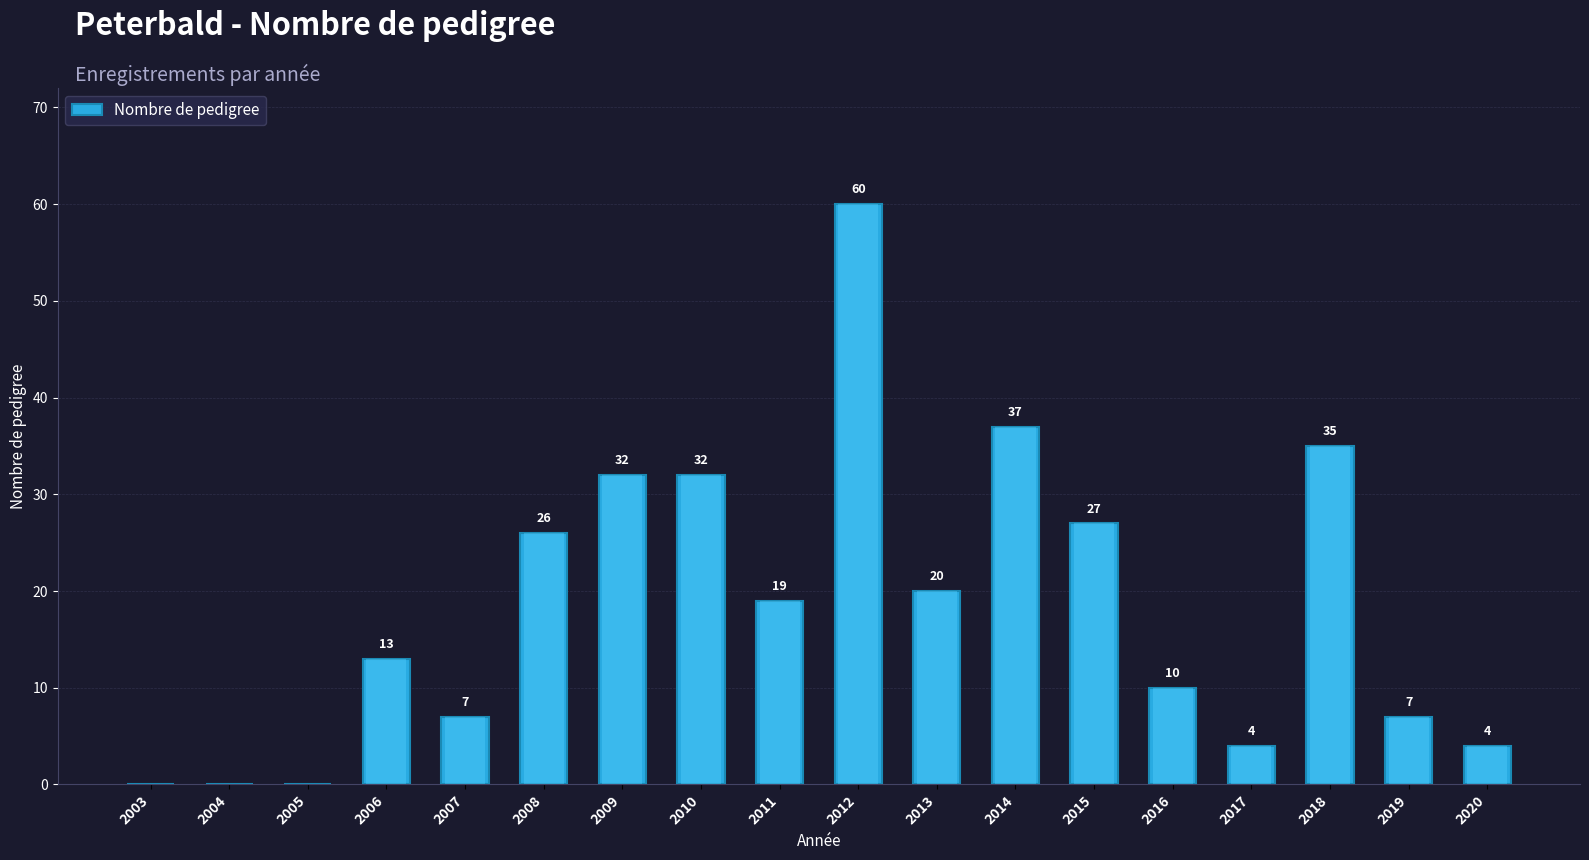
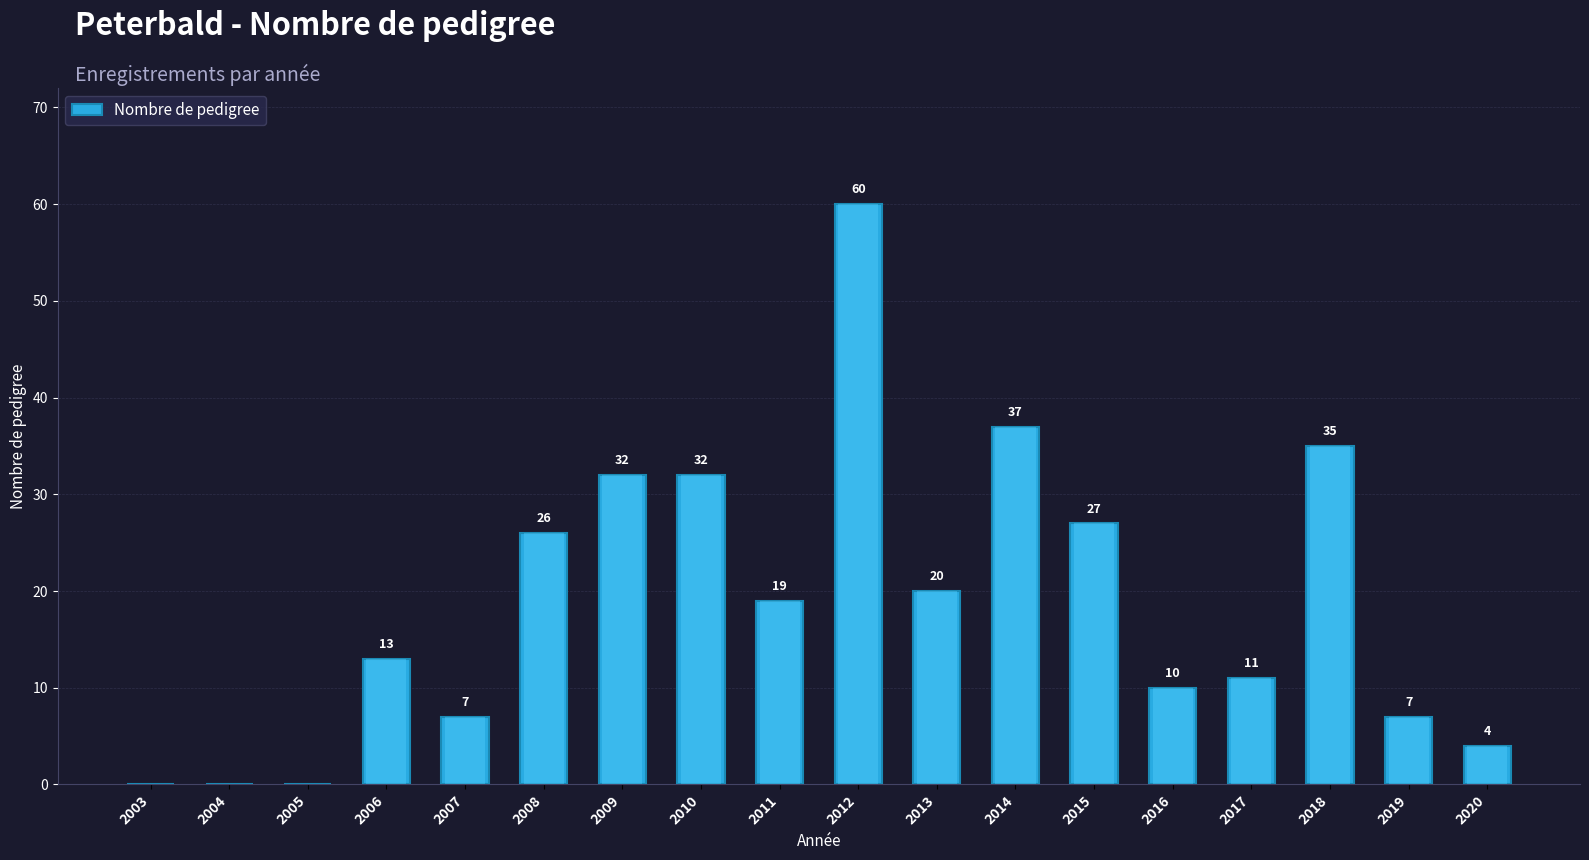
Nombre de pedigree, 2017: 4 -> 11
